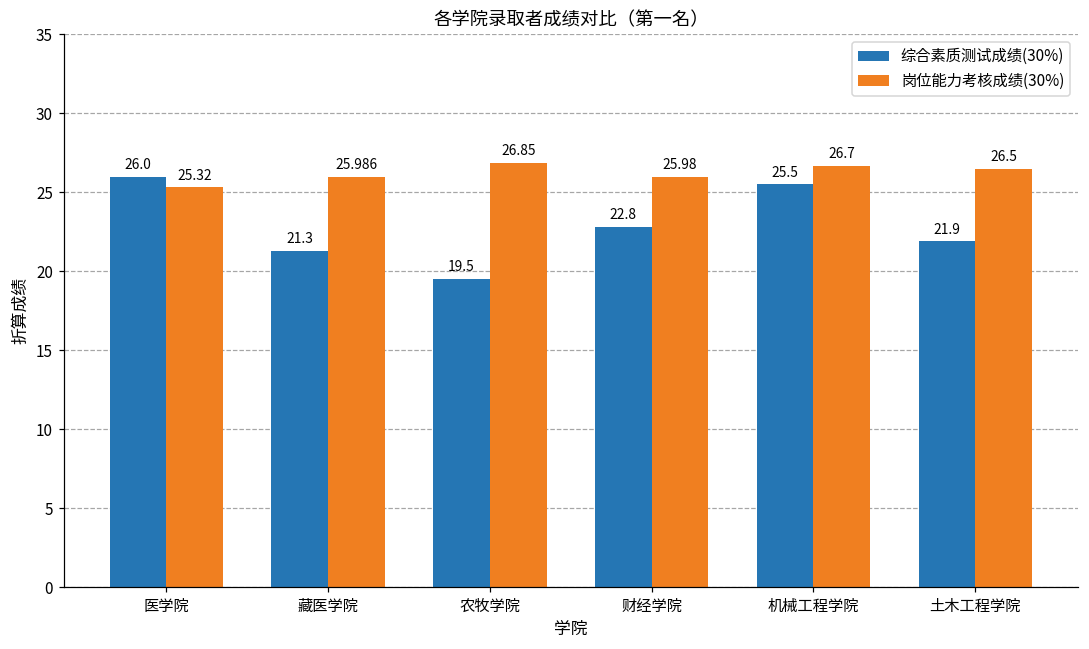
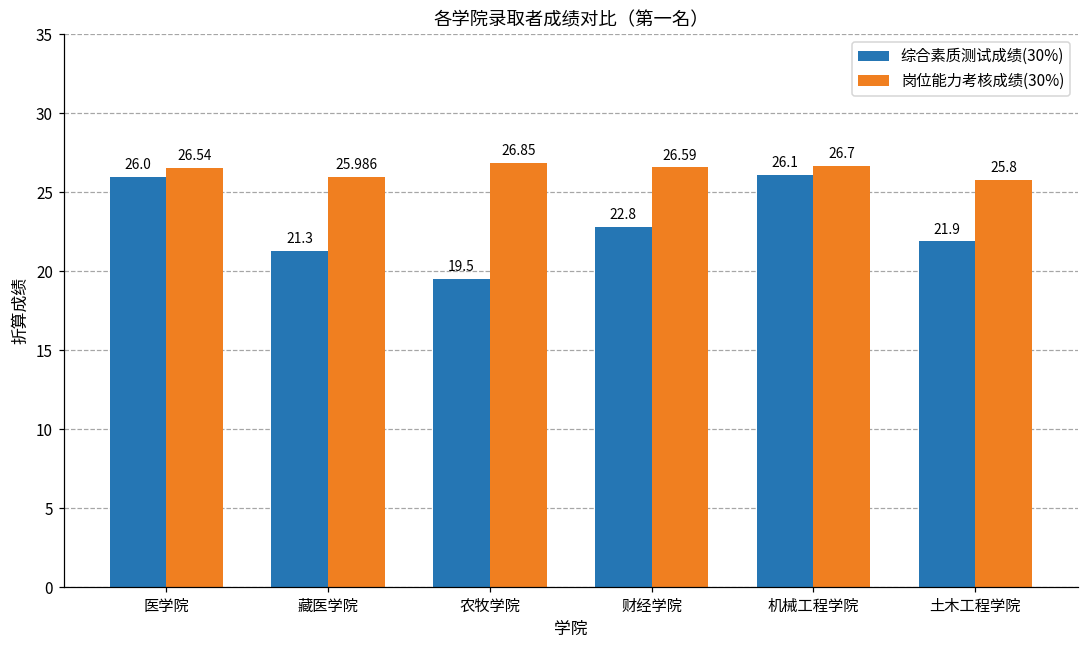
岗位能力考核成绩(30%), 医学院: 25.32 -> 26.54
岗位能力考核成绩(30%), 财经学院: 25.98 -> 26.59
综合素质测试成绩(30%), 机械工程学院: 25.5 -> 26.1
岗位能力考核成绩(30%), 土木工程学院: 26.5 -> 25.8
